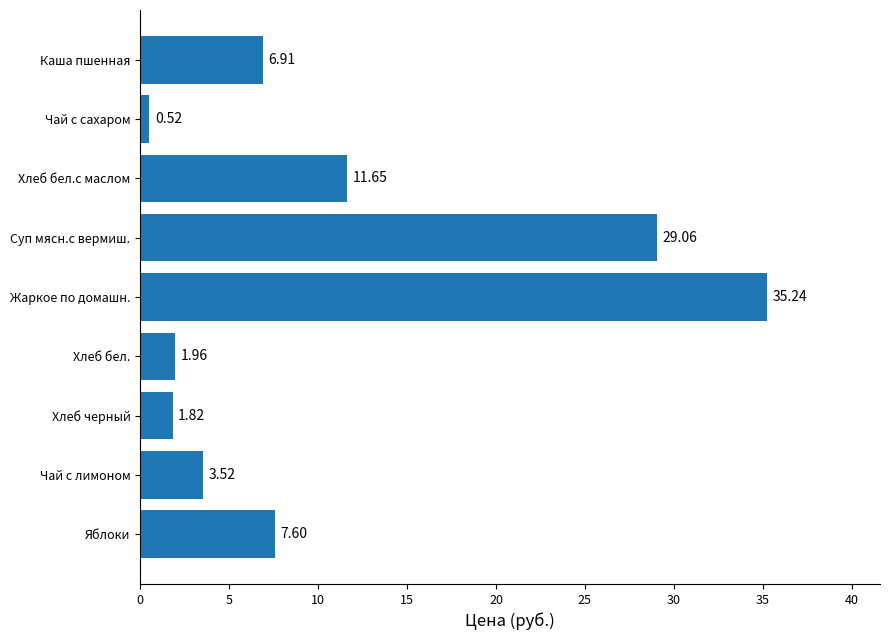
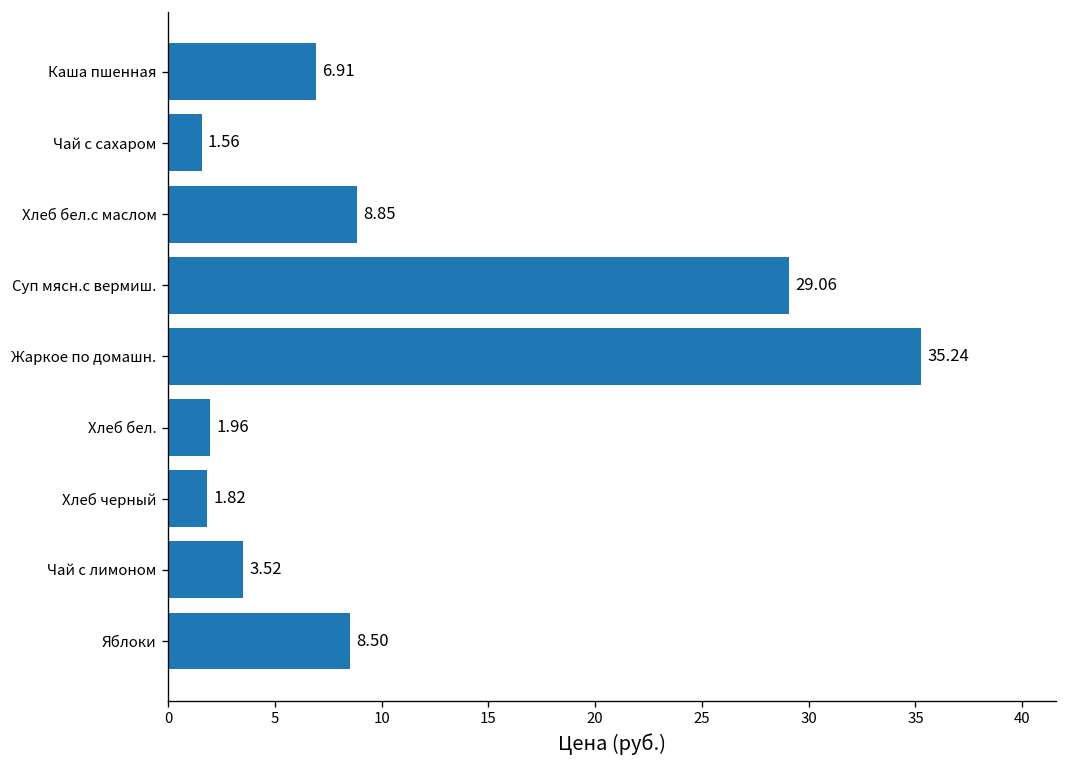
Чай с сахаром: 0.52 -> 1.56
Хлеб бел.с маслом: 11.65 -> 8.85
Яблоки: 7.60 -> 8.50
